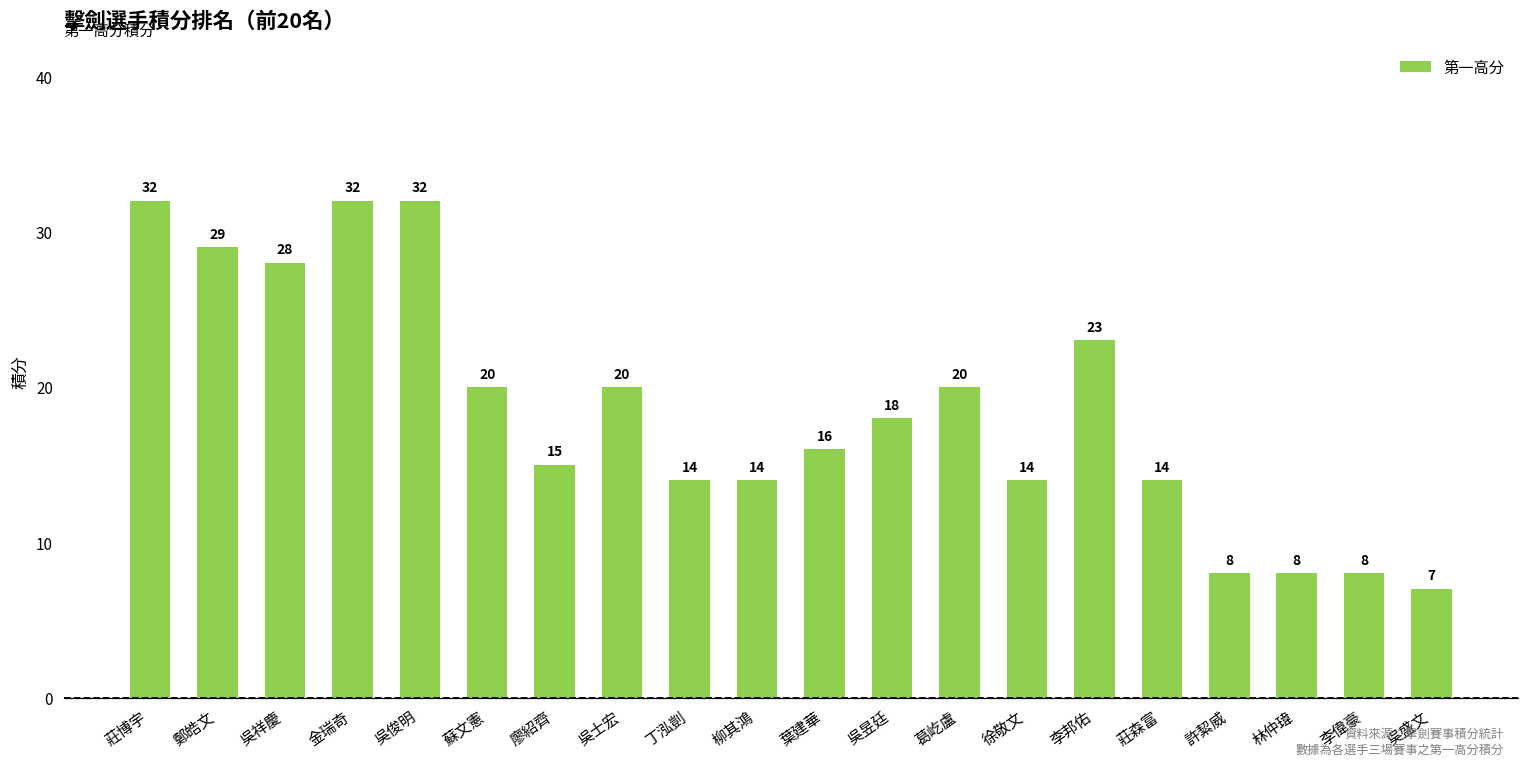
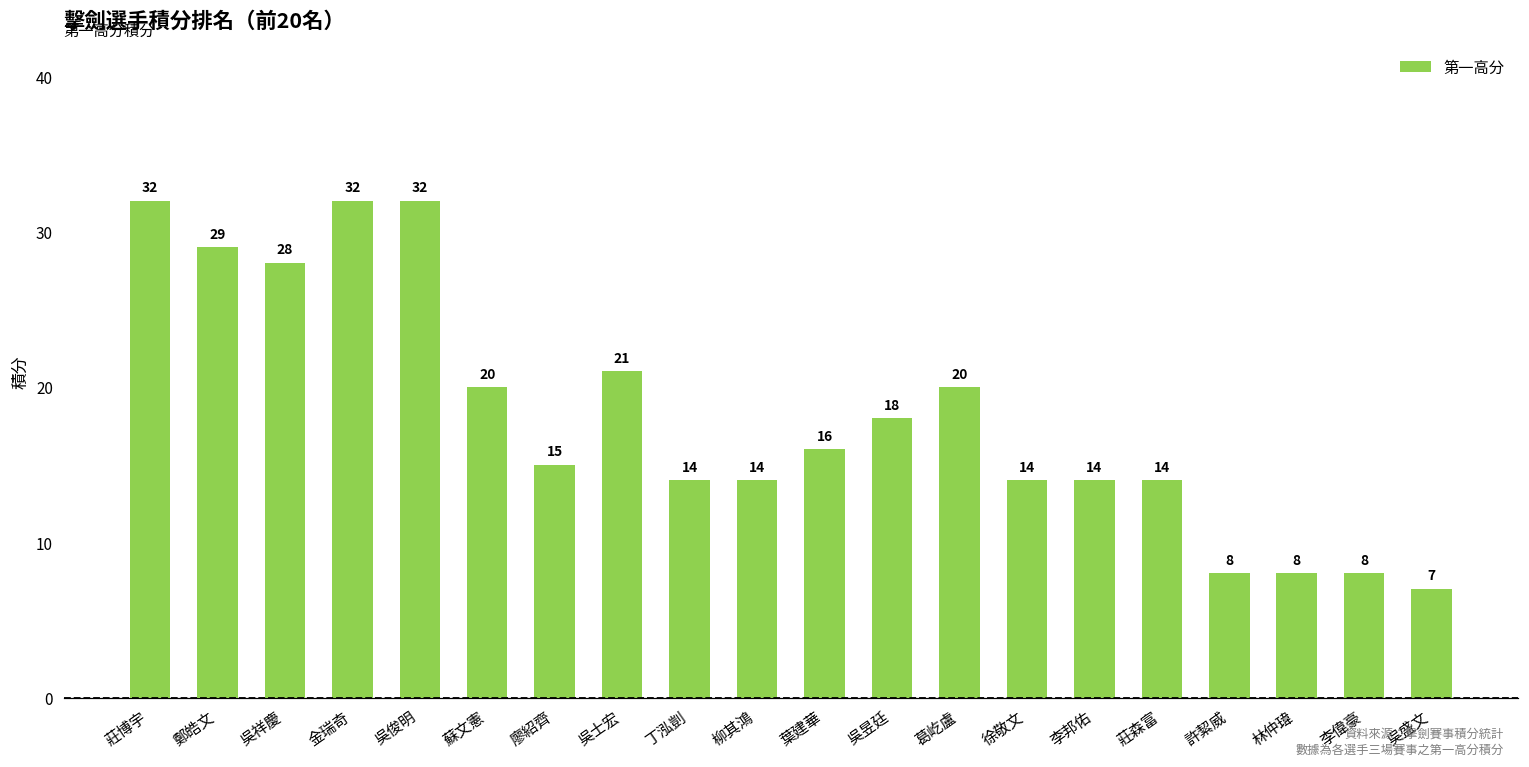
吳士宏: 20 -> 21
李邦佑: 23 -> 14
